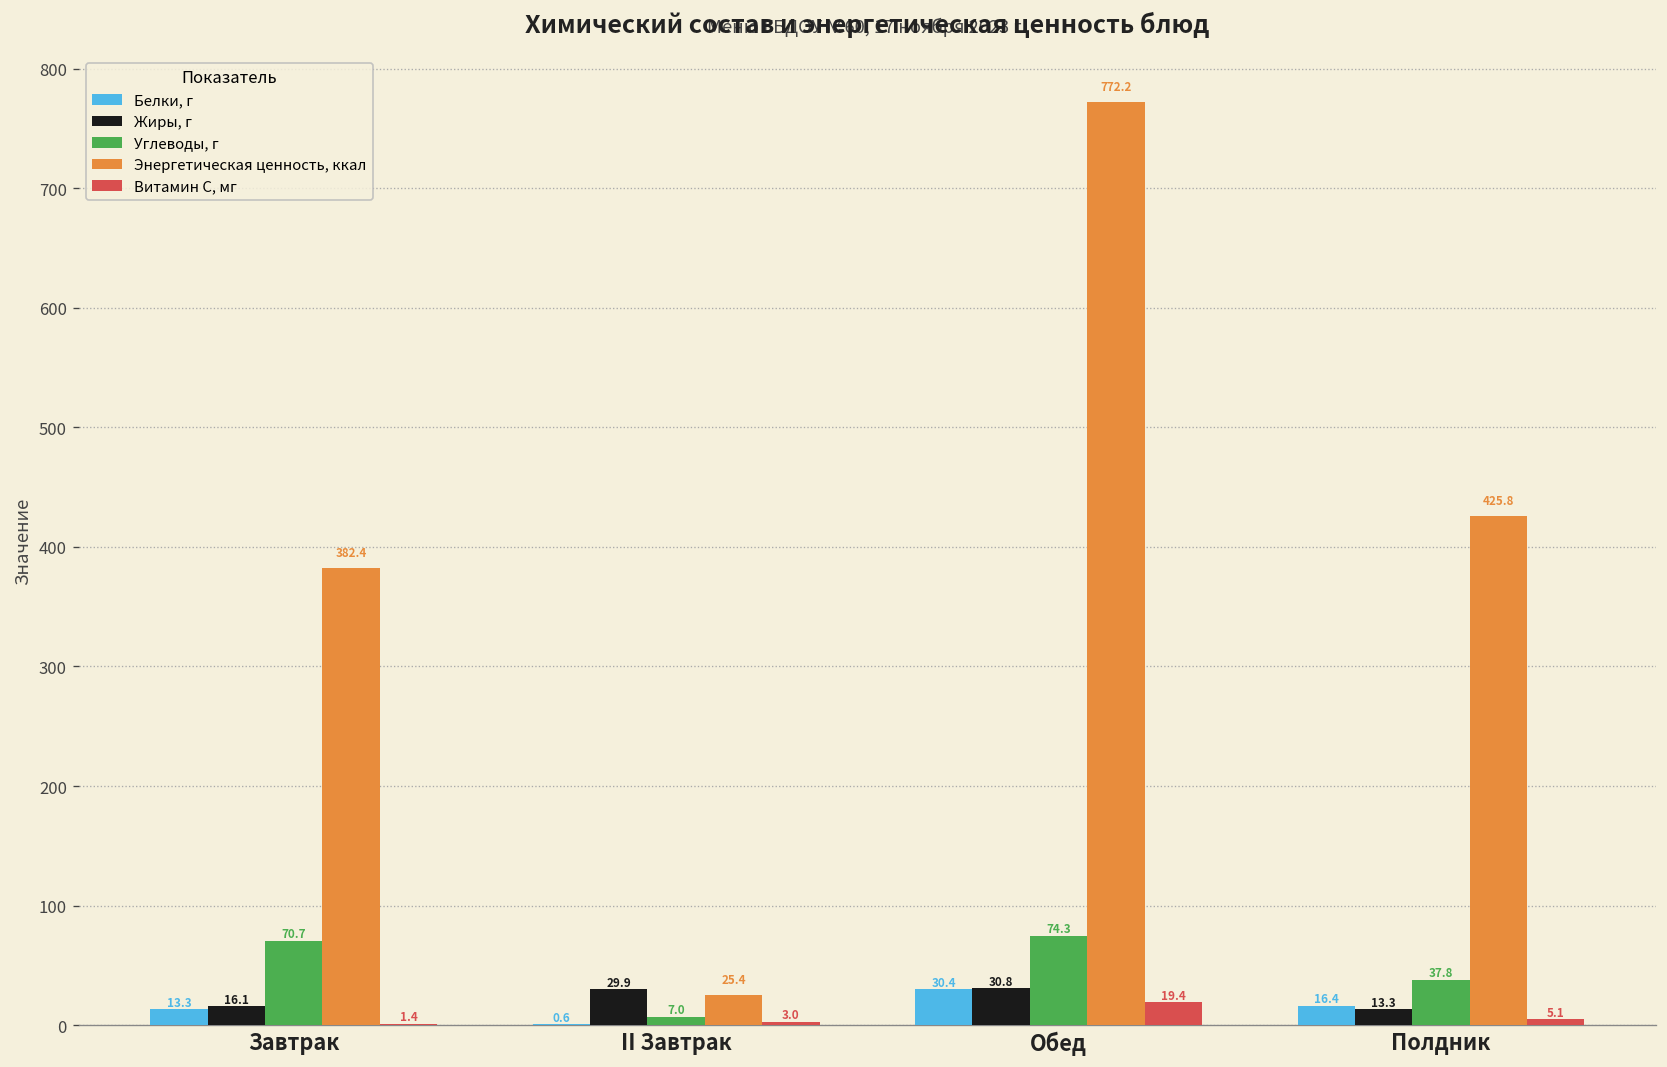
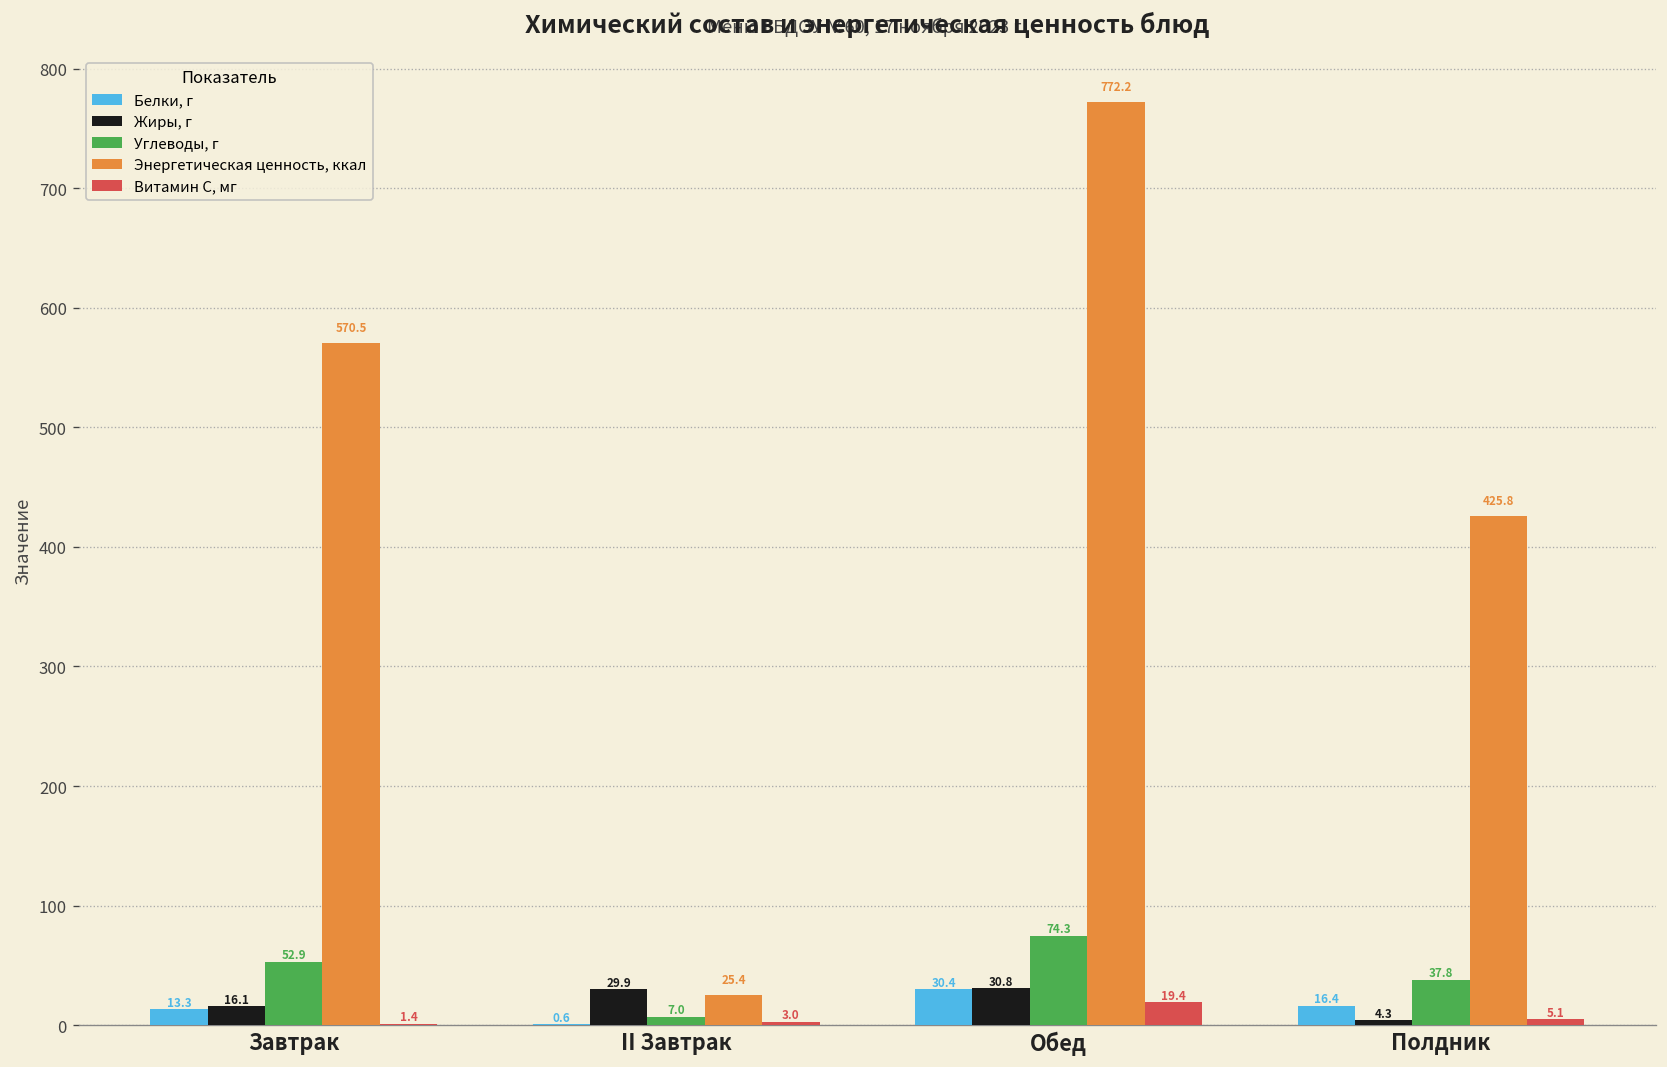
Углеводы, г, Завтрак: 70.7 -> 52.9
Энергетическая ценность, ккал, Завтрак: 382.4 -> 570.5
Жиры, г, Полдник: 13.3 -> 4.3
